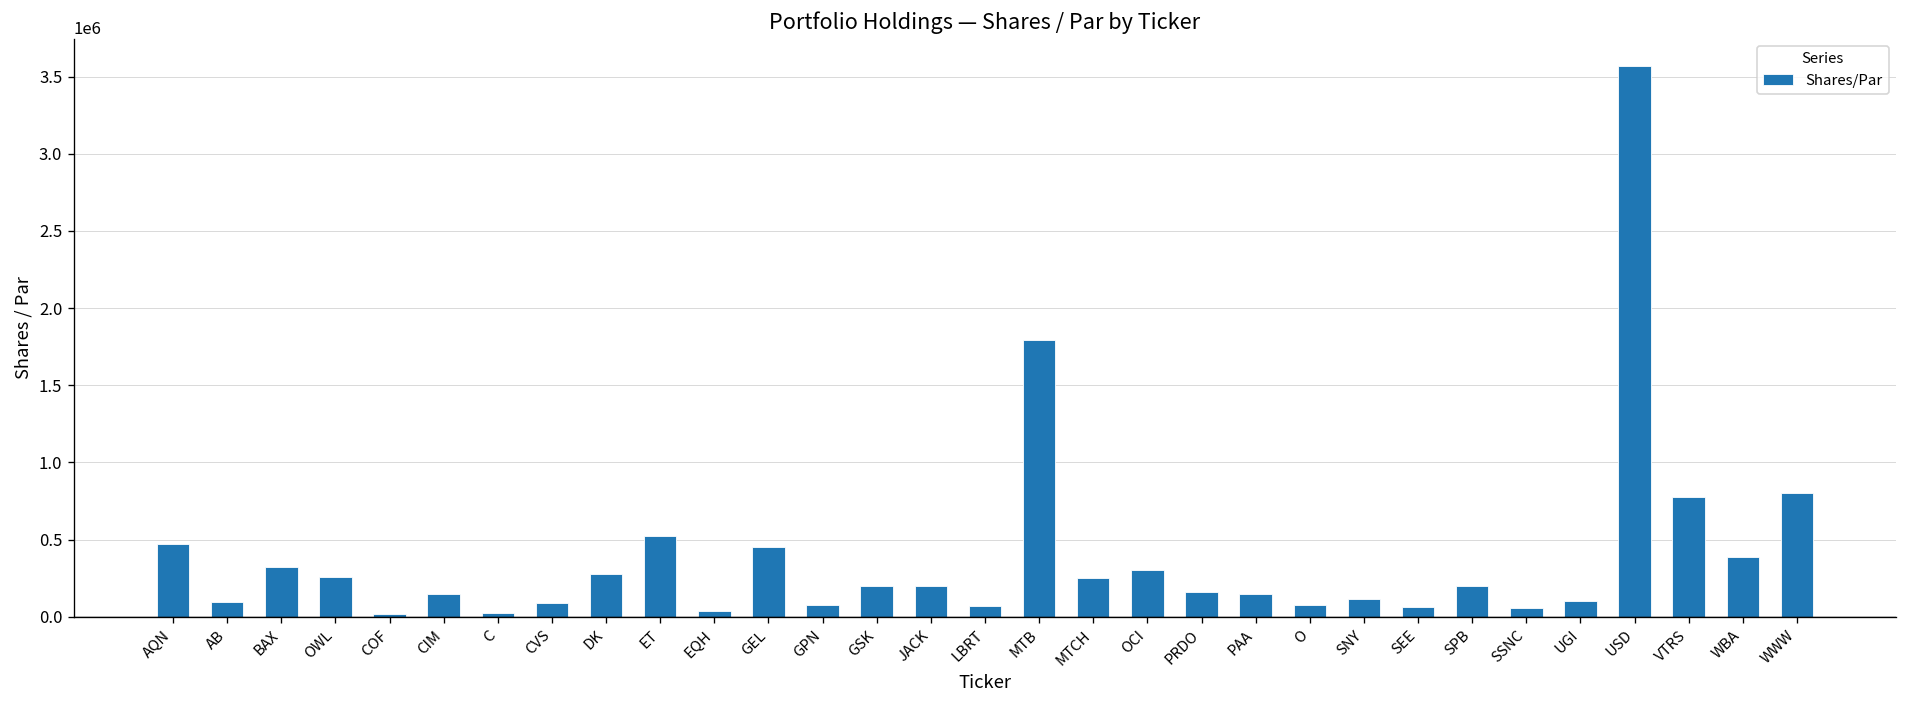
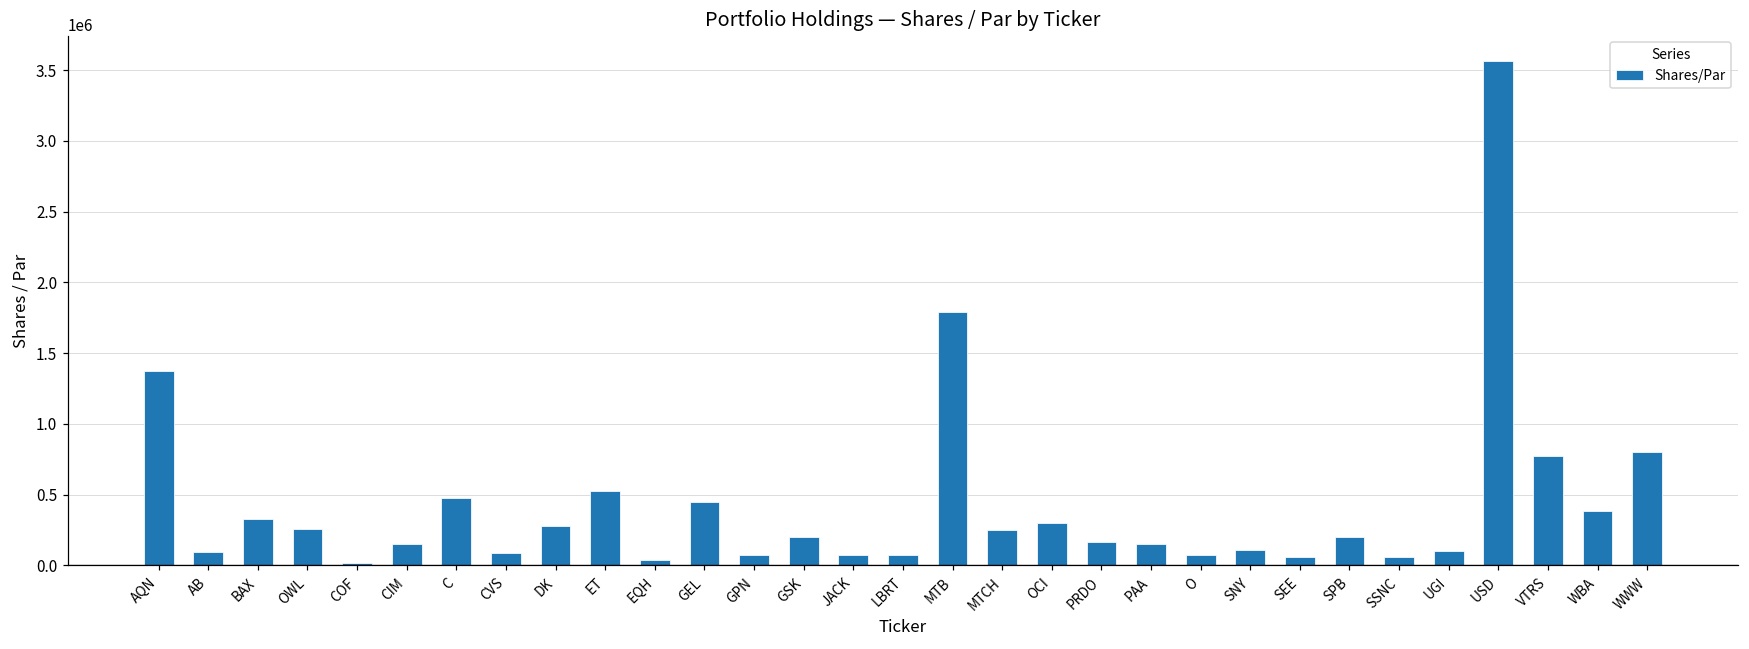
AQN: 470000 -> 1380000
C: 30000 -> 470000
JACK: 200000 -> 70000
